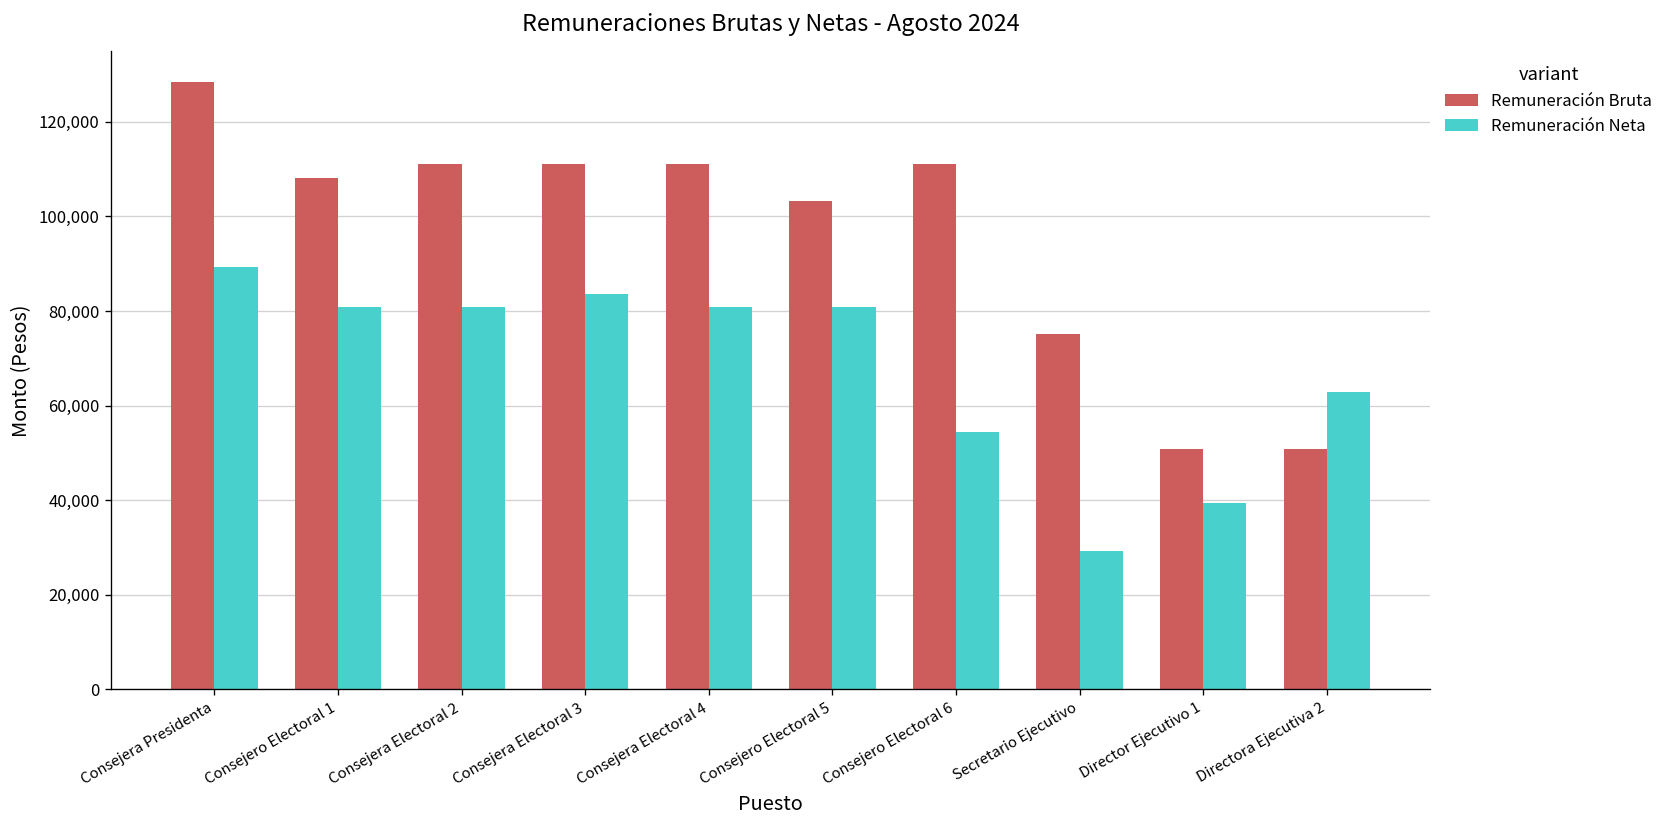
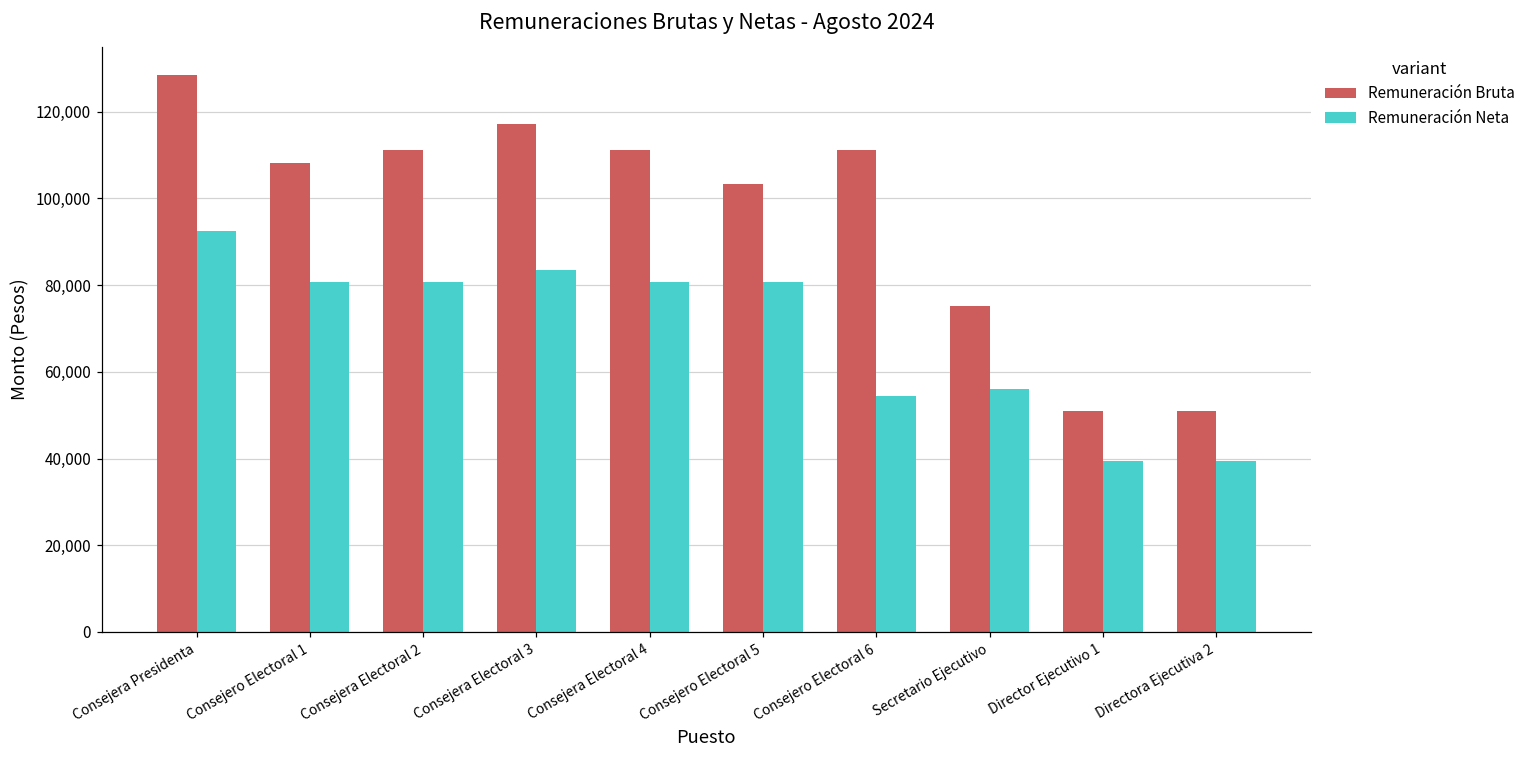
Remuneración Neta, Consejera Presidenta: 89,000 -> 92,000
Remuneración Bruta, Consejera Electoral 3: 111,000 -> 117,000
Remuneración Neta, Secretario Ejecutivo: 29,000 -> 56,000
Remuneración Neta, Directora Ejecutiva 2: 63,000 -> 39,000
